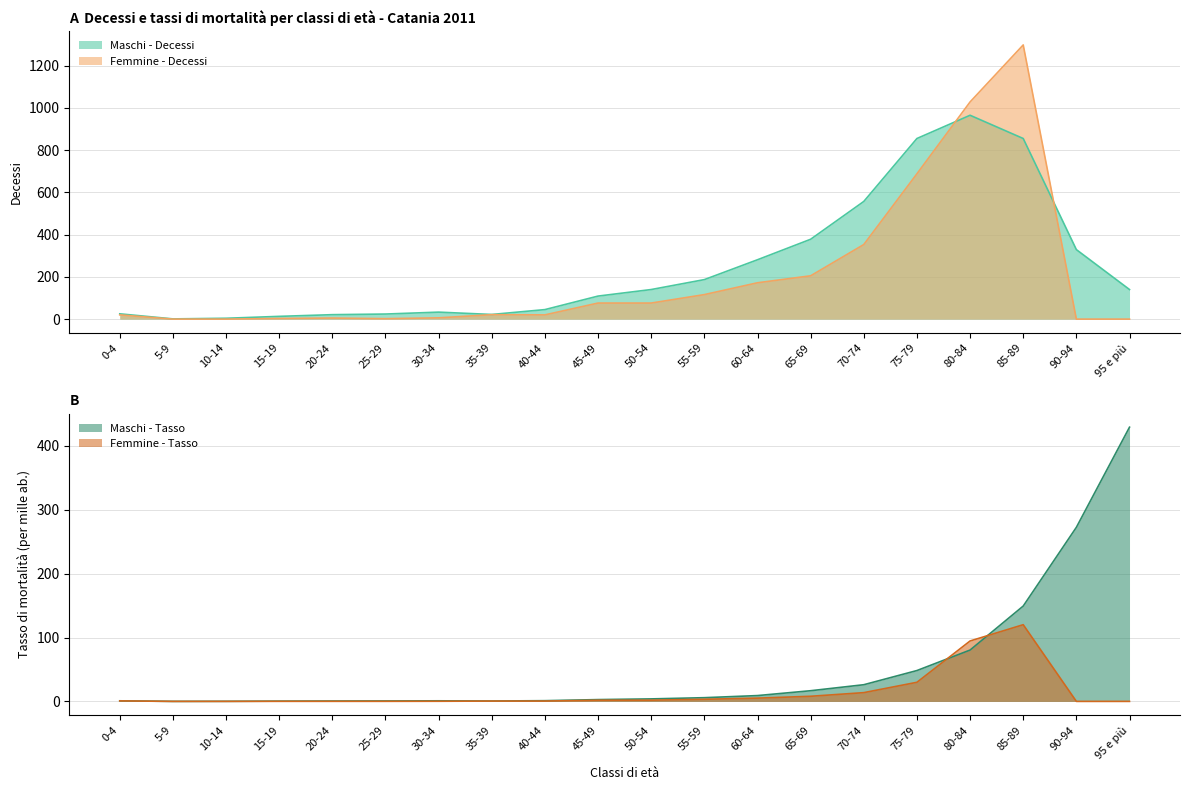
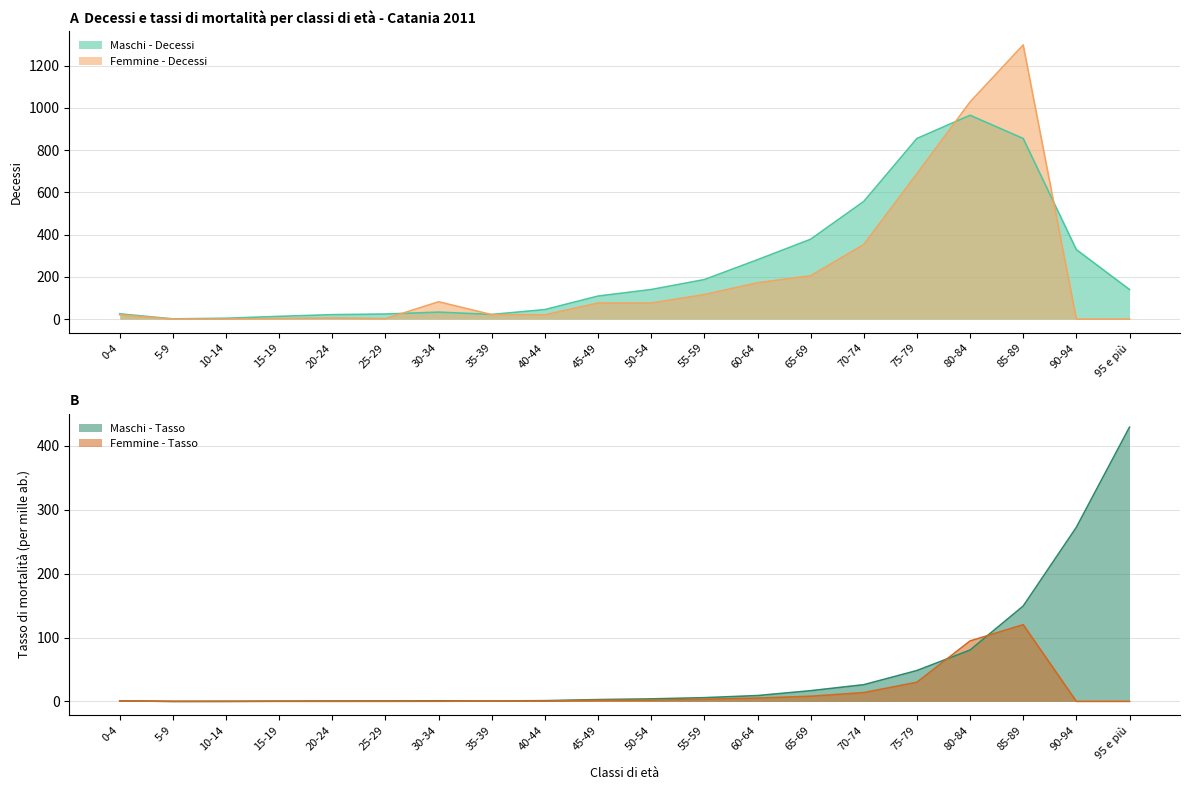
A Decessi e tassi di mortalità per classi di età - Catania 2011, Femmine - Decessi, 30-34: 10 -> 80
